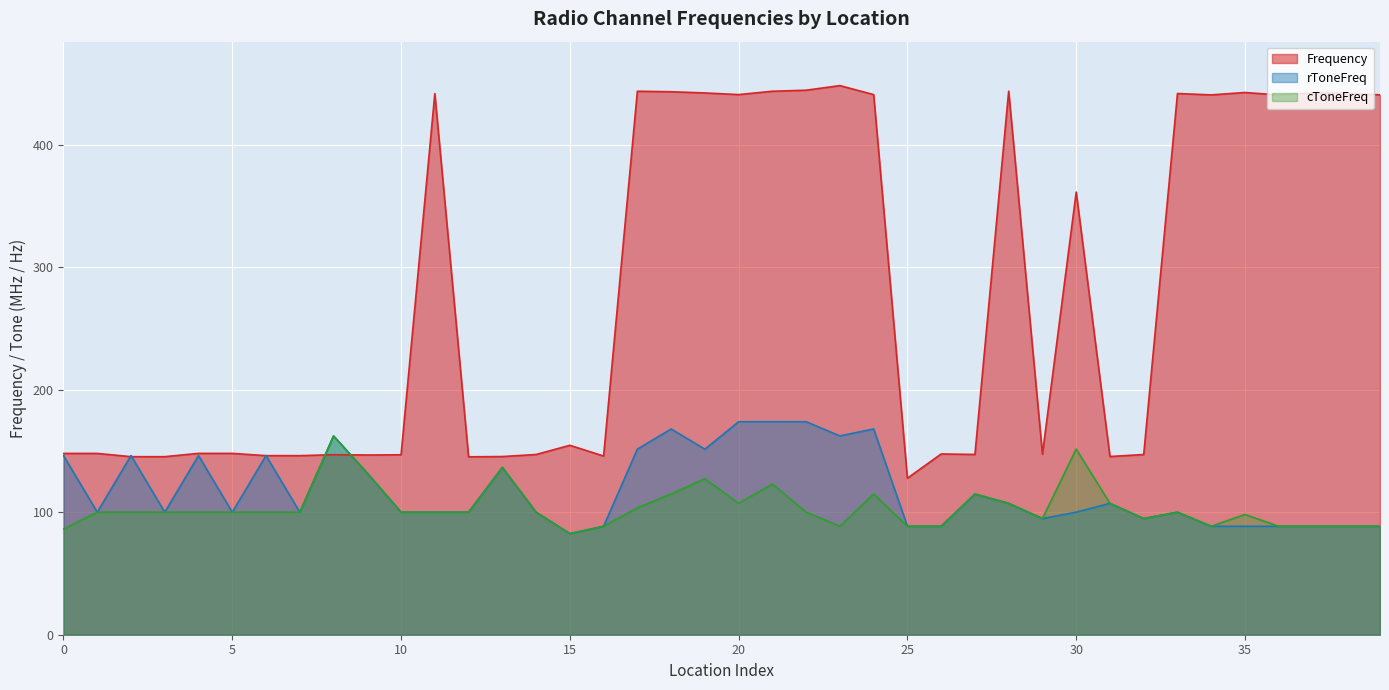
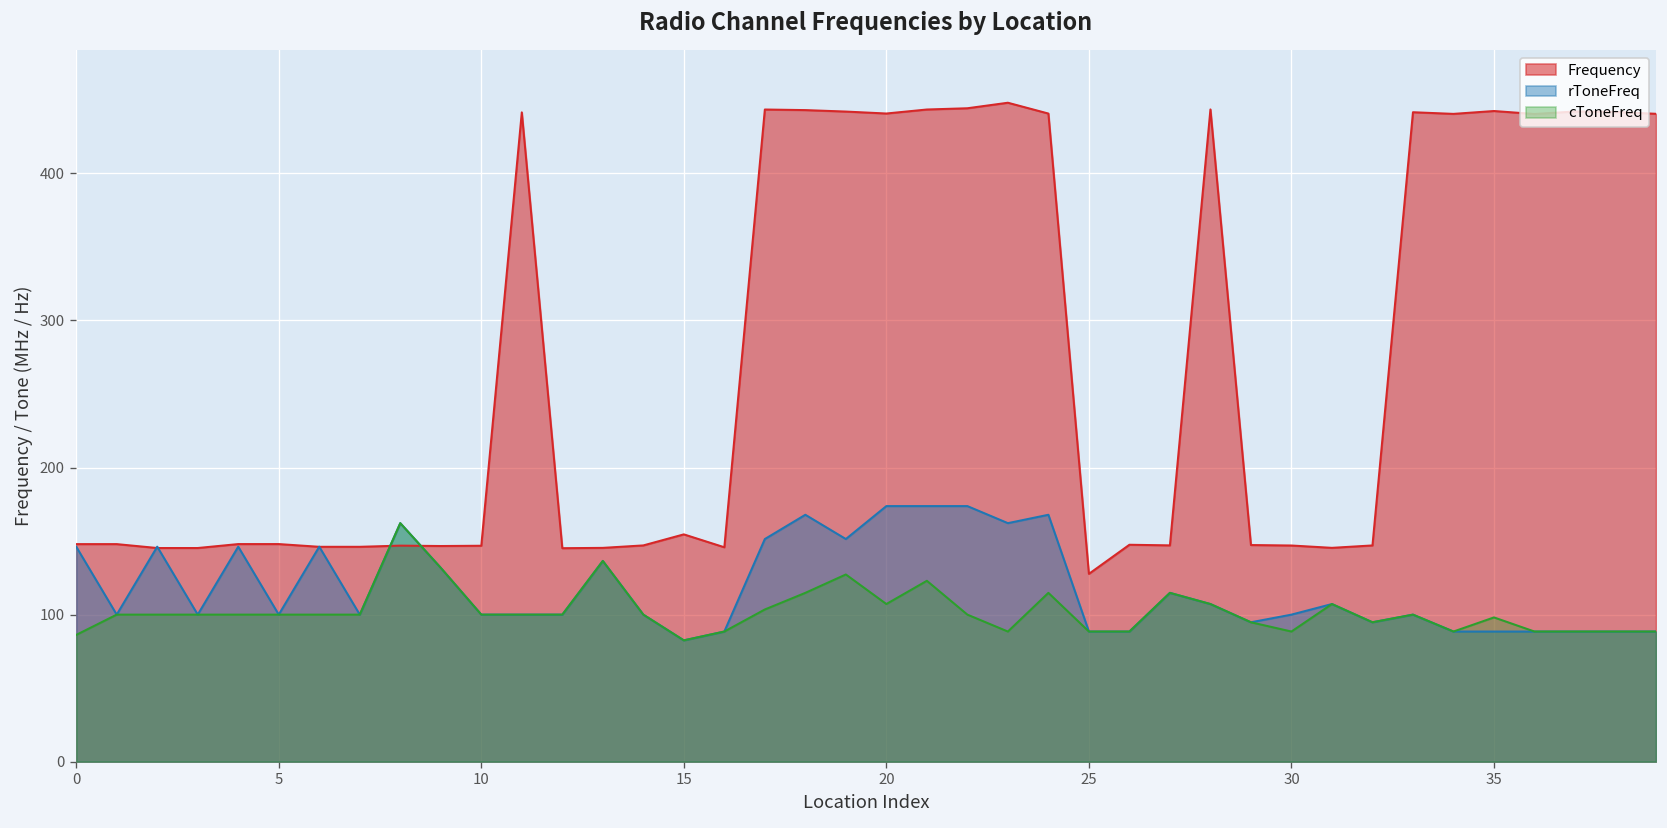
Frequency, 30: 361 -> 147
cToneFreq, 30: 152 -> 89
